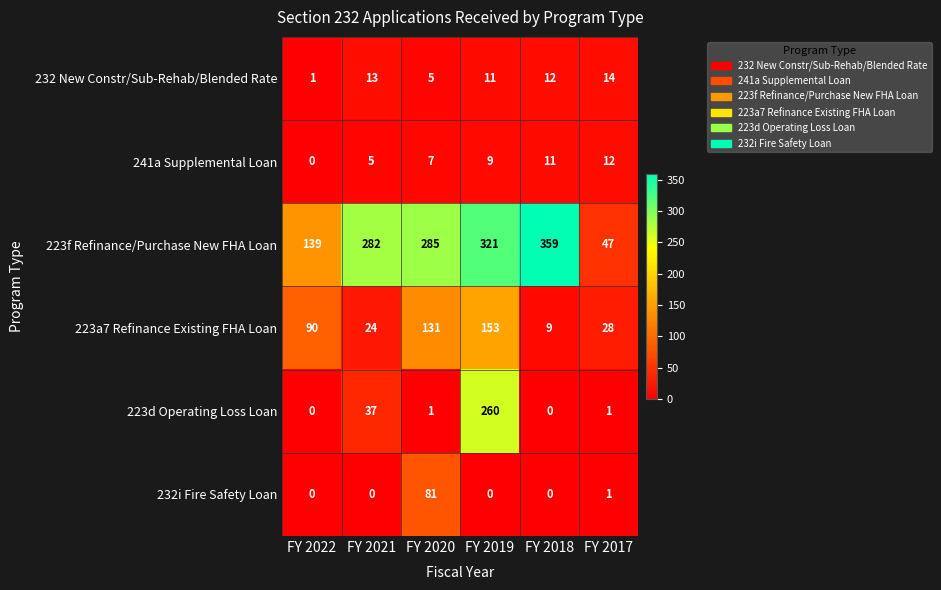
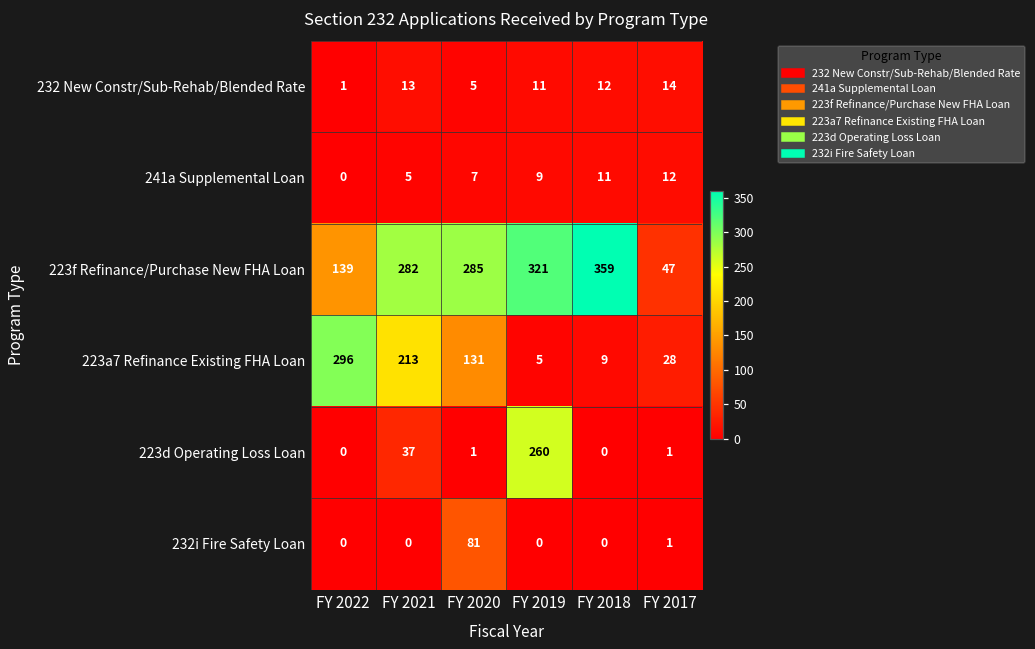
223a7 Refinance Existing FHA Loan, FY 2022: 90 -> 296
223a7 Refinance Existing FHA Loan, FY 2021: 24 -> 213
223a7 Refinance Existing FHA Loan, FY 2019: 153 -> 5
